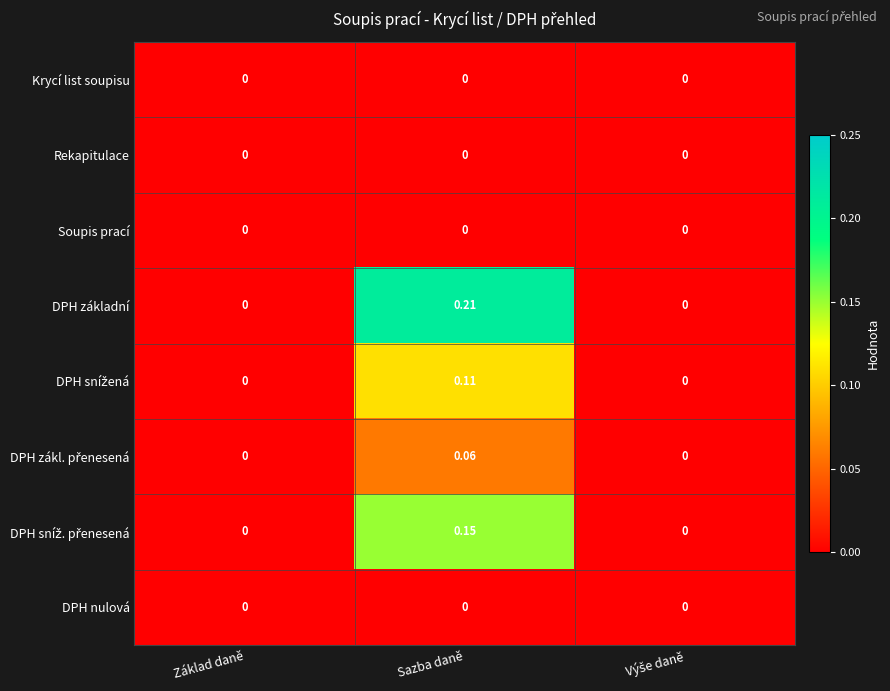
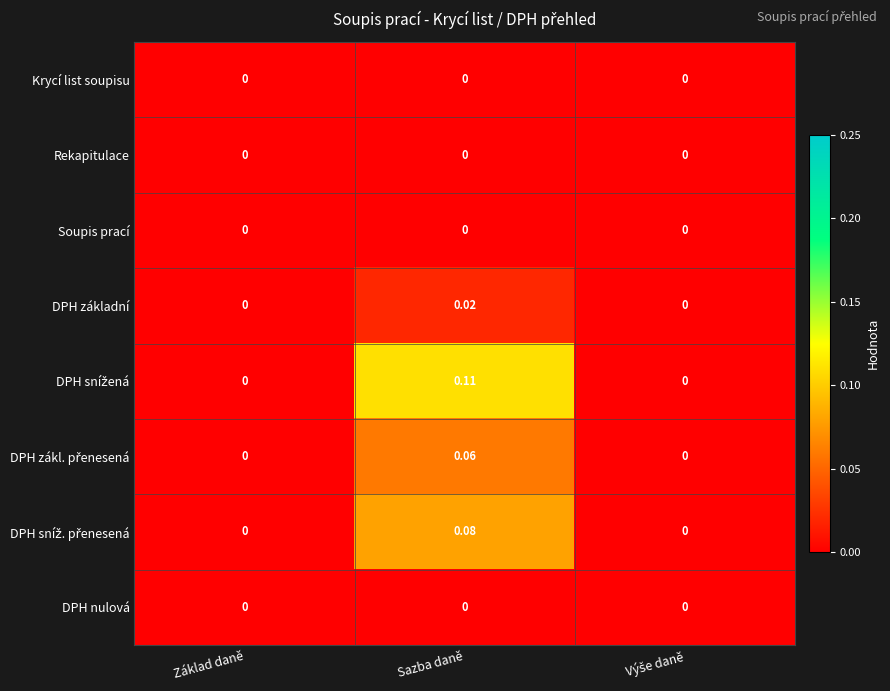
DPH základní, Sazba daně: 0.21 -> 0.02
DPH sníž. přenesená, Sazba daně: 0.15 -> 0.08
